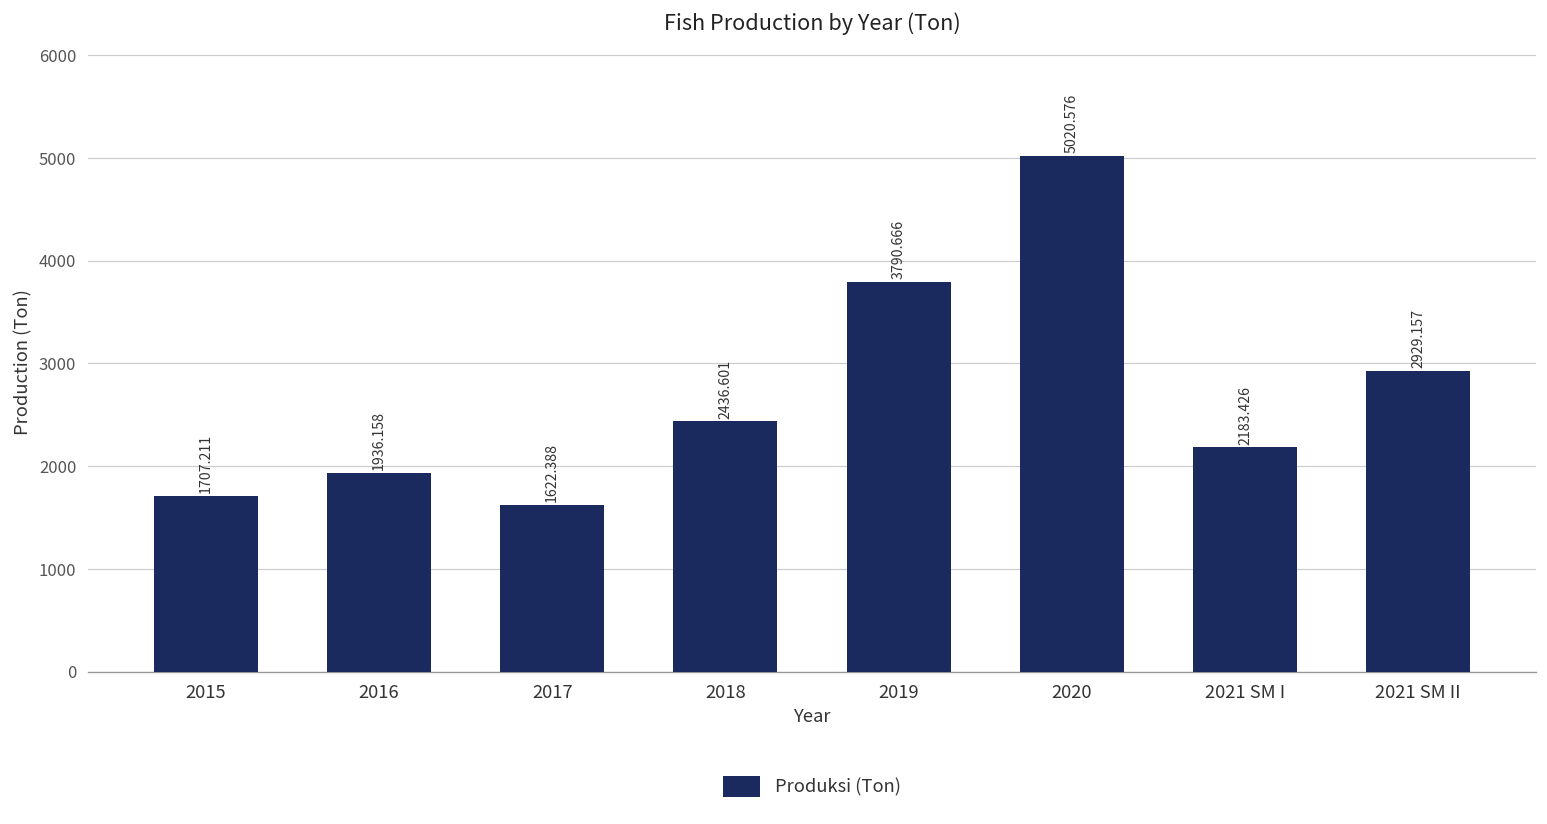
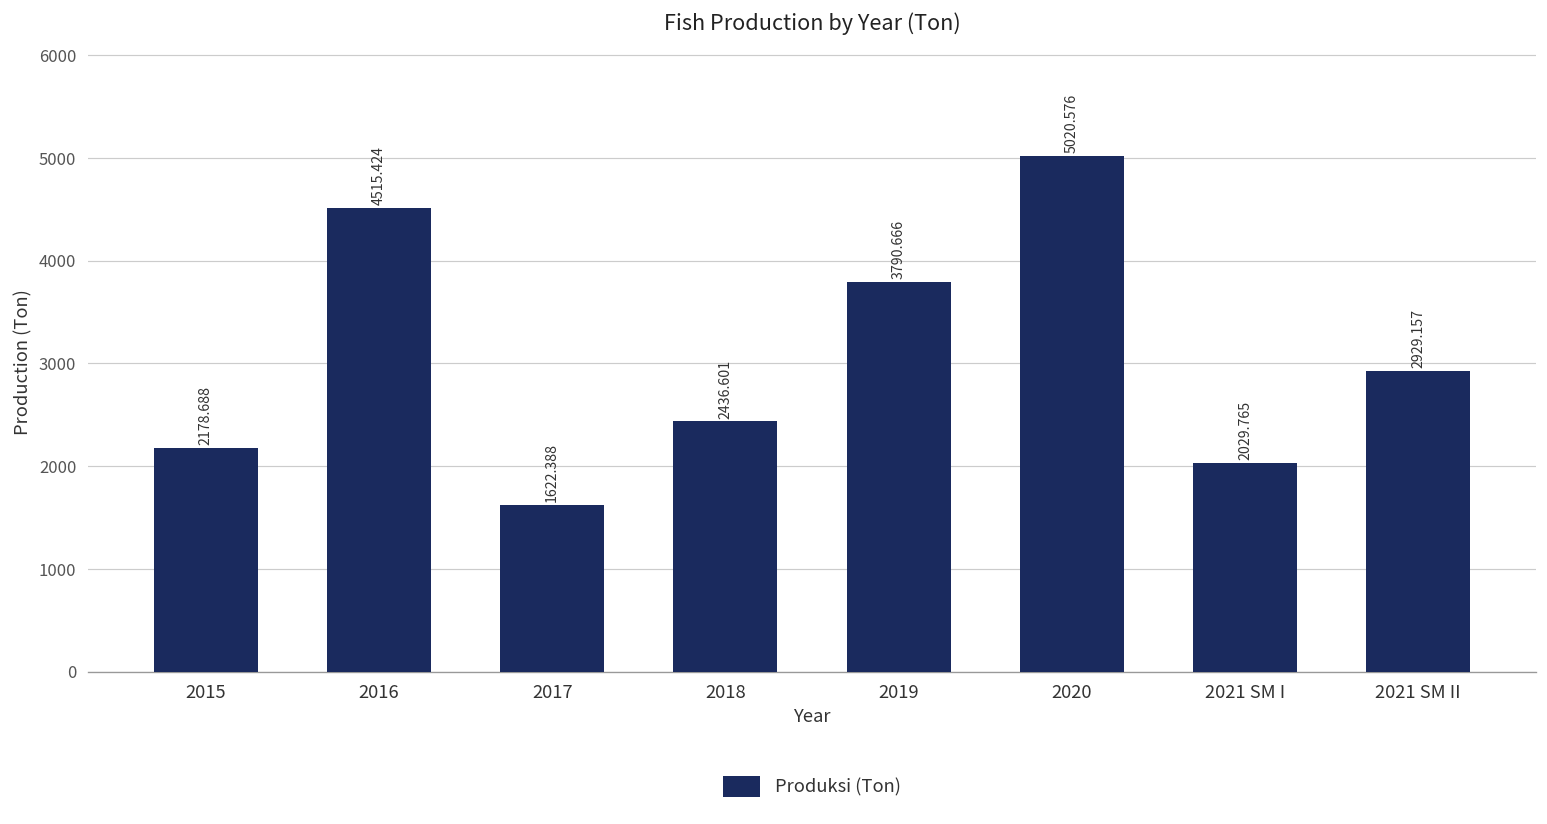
2015: 1707.211 -> 2178.688
2016: 1936.158 -> 4515.424
2021 SM I: 2183.426 -> 2029.765
